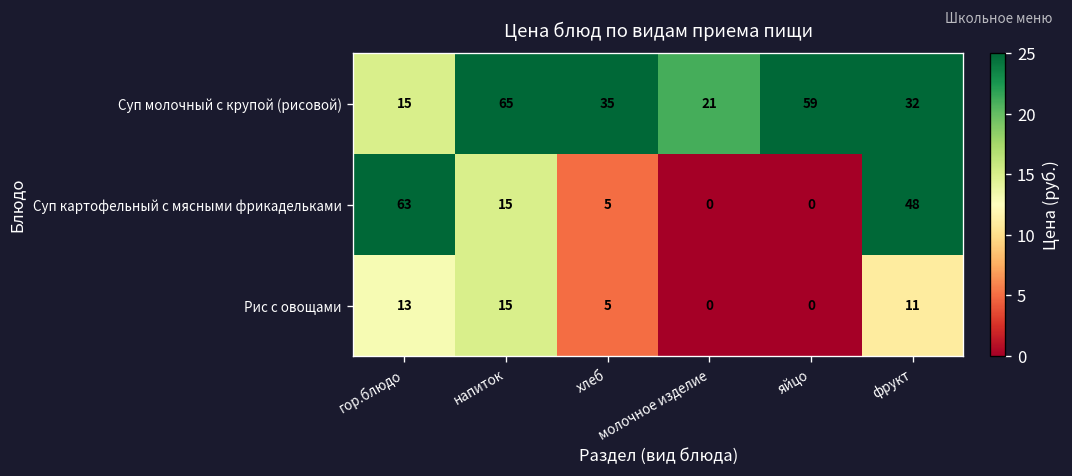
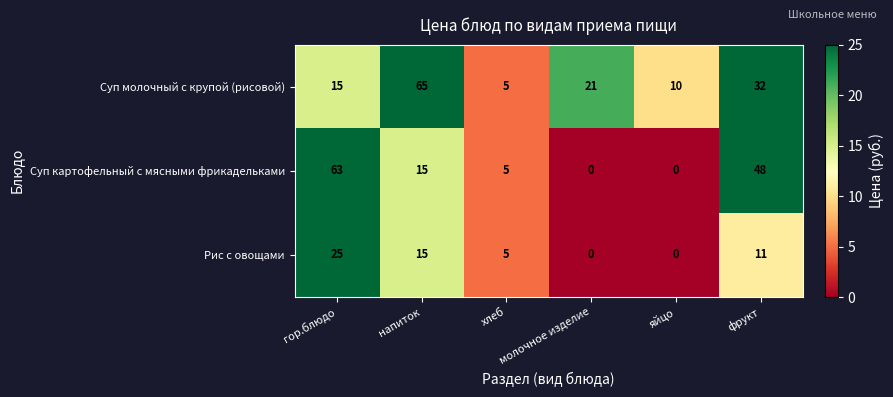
Суп молочный с крупой (рисовой), хлеб: 35 -> 5
Суп молочный с крупой (рисовой), яйцо: 59 -> 10
Рис с овощами, гор.блюдо: 13 -> 25
